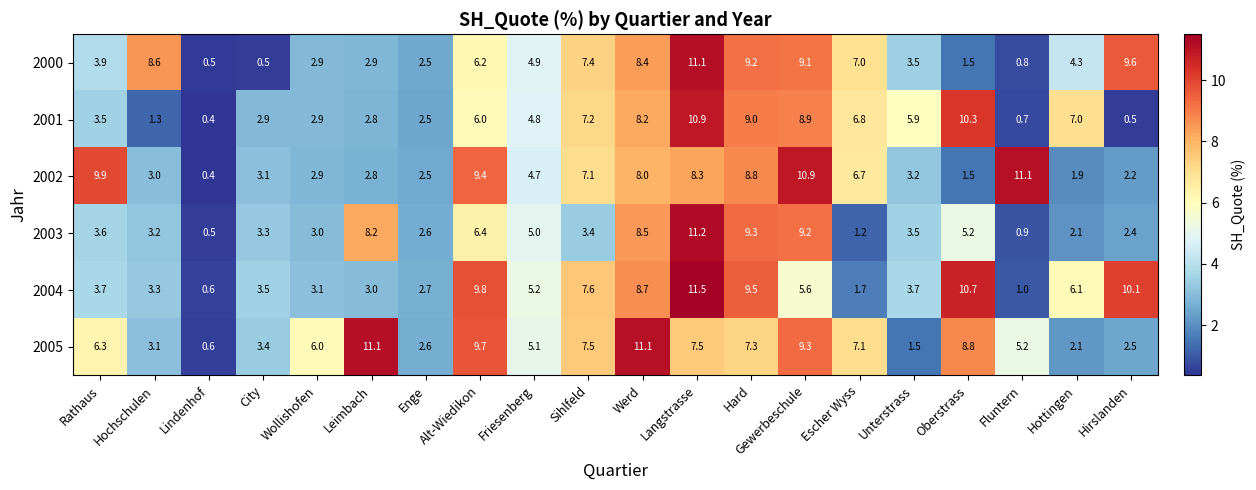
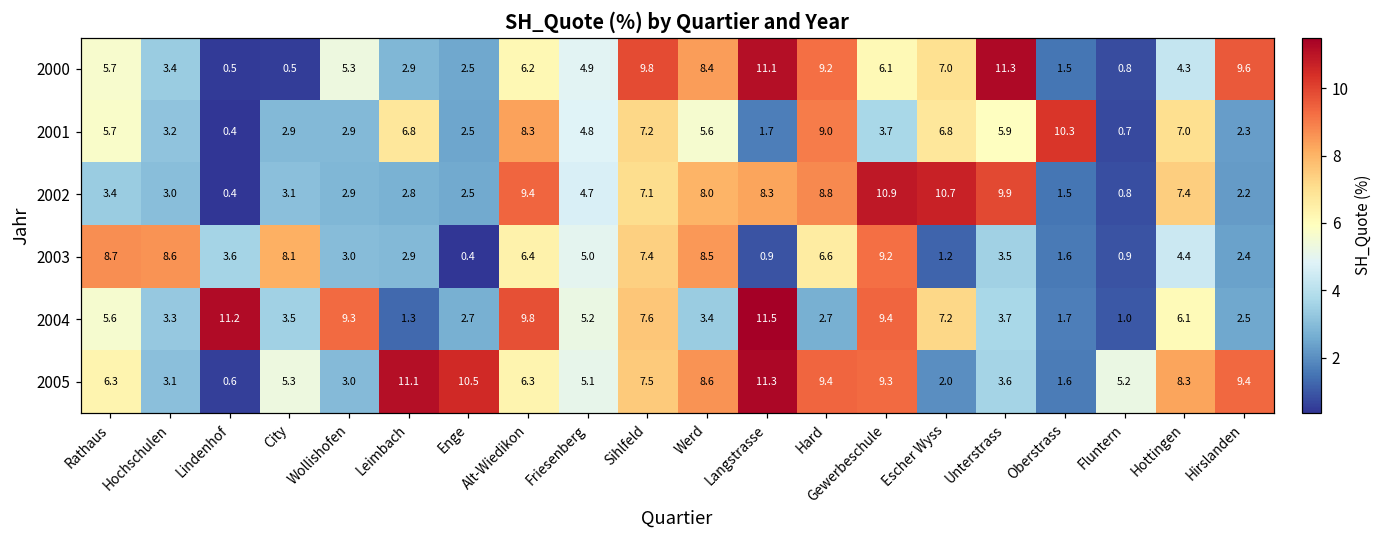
2000, Rathaus: 3.9 -> 5.7
2000, Hochschulen: 8.6 -> 3.4
2000, Wollishofen: 2.9 -> 5.3
2000, Sihlfeld: 7.4 -> 9.8
2000, Gewerbeschule: 9.1 -> 6.1
2000, Unterstrass: 3.5 -> 11.3
2001, Rathaus: 3.5 -> 5.7
2001, Hochschulen: 1.3 -> 3.2
2001, Leimbach: 2.8 -> 6.8
2001, Alt-Wiedikon: 6.0 -> 8.3
2001, Werd: 8.2 -> 5.6
2001, Langstrasse: 10.9 -> 1.7
2001, Gewerbeschule: 8.9 -> 3.7
2001, Hirslanden: 0.5 -> 2.3
2002, Rathaus: 9.9 -> 3.4
2002, Escher Wyss: 6.7 -> 10.7
2002, Unterstrass: 3.2 -> 9.9
2002, Fluntern: 11.1 -> 0.8
2002, Hottingen: 1.9 -> 7.4
2003, Rathaus: 3.6 -> 8.7
2003, Hochschulen: 3.2 -> 8.6
2003, Lindenhof: 0.5 -> 3.6
2003, City: 3.3 -> 8.1
2003, Leimbach: 8.2 -> 2.9
2003, Enge: 2.6 -> 0.4
2003, Sihlfeld: 3.4 -> 7.4
2003, Langstrasse: 11.2 -> 0.9
2003, Hard: 9.3 -> 6.6
2003, Oberstrass: 5.2 -> 1.6
2003, Hottingen: 2.1 -> 4.4
2004, Rathaus: 3.7 -> 5.6
2004, Lindenhof: 0.6 -> 11.2
2004, Wollishofen: 3.1 -> 9.3
2004, Leimbach: 3.0 -> 1.3
2004, Werd: 8.7 -> 3.4
2004, Hard: 9.5 -> 2.7
2004, Gewerbeschule: 5.6 -> 9.4
2004, Escher Wyss: 1.7 -> 7.2
2004, Oberstrass: 10.7 -> 1.7
2004, Hirslanden: 10.1 -> 2.5
2005, City: 3.4 -> 5.3
2005, Wollishofen: 6.0 -> 3.0
2005, Enge: 2.6 -> 10.5
2005, Alt-Wiedikon: 9.7 -> 6.3
2005, Werd: 11.1 -> 8.6
2005, Langstrasse: 7.5 -> 11.3
2005, Hard: 7.3 -> 9.4
2005, Escher Wyss: 7.1 -> 2.0
2005, Unterstrass: 1.5 -> 3.6
2005, Oberstrass: 8.8 -> 1.6
2005, Hottingen: 2.1 -> 8.3
2005, Hirslanden: 2.5 -> 9.4
